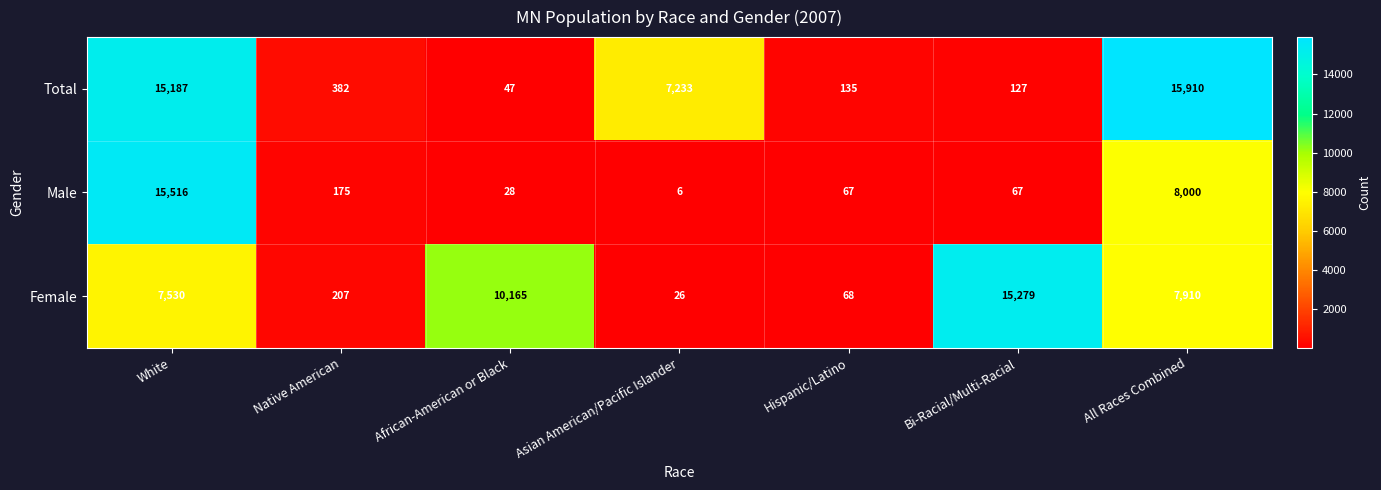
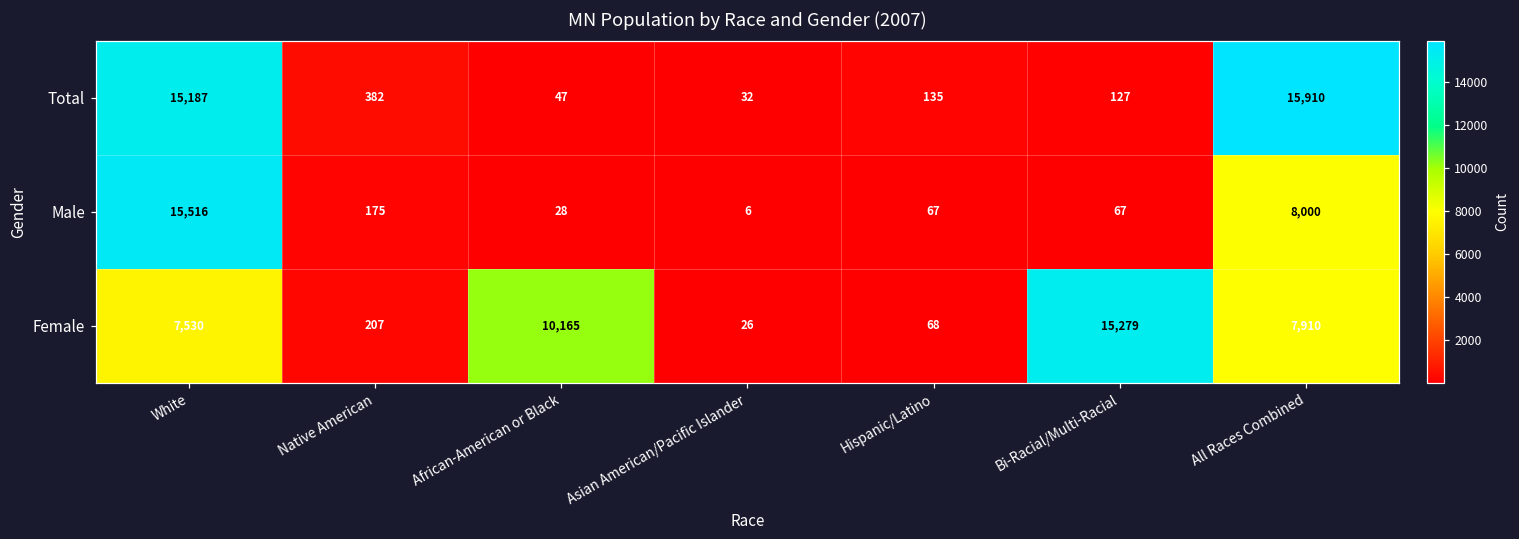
Total, Asian American/Pacific Islander: 7,233 -> 32
